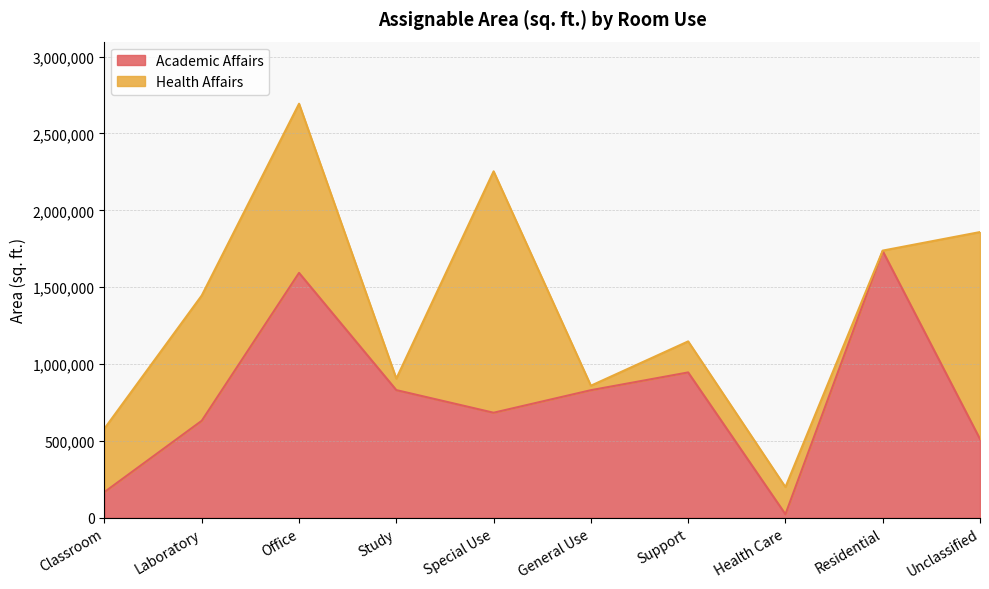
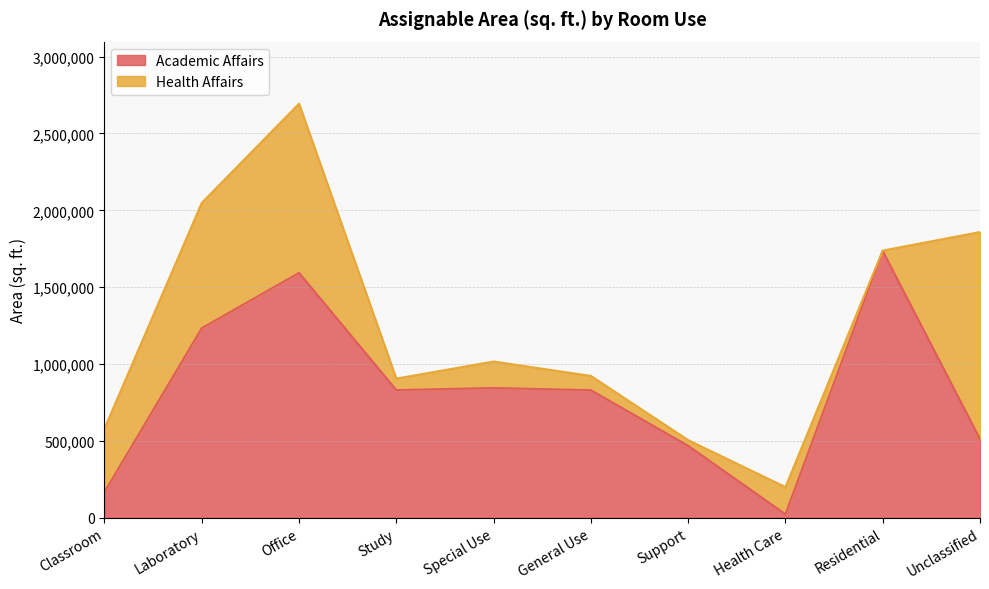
Academic Affairs, Laboratory: 630,000 -> 1,230,000
Academic Affairs, Special Use: 680,000 -> 840,000
Health Affairs, Special Use: 1,570,000 -> 170,000
Health Affairs, General Use: 30,000 -> 90,000
Academic Affairs, Support: 950,000 -> 470,000
Health Affairs, Support: 200,000 -> 40,000
